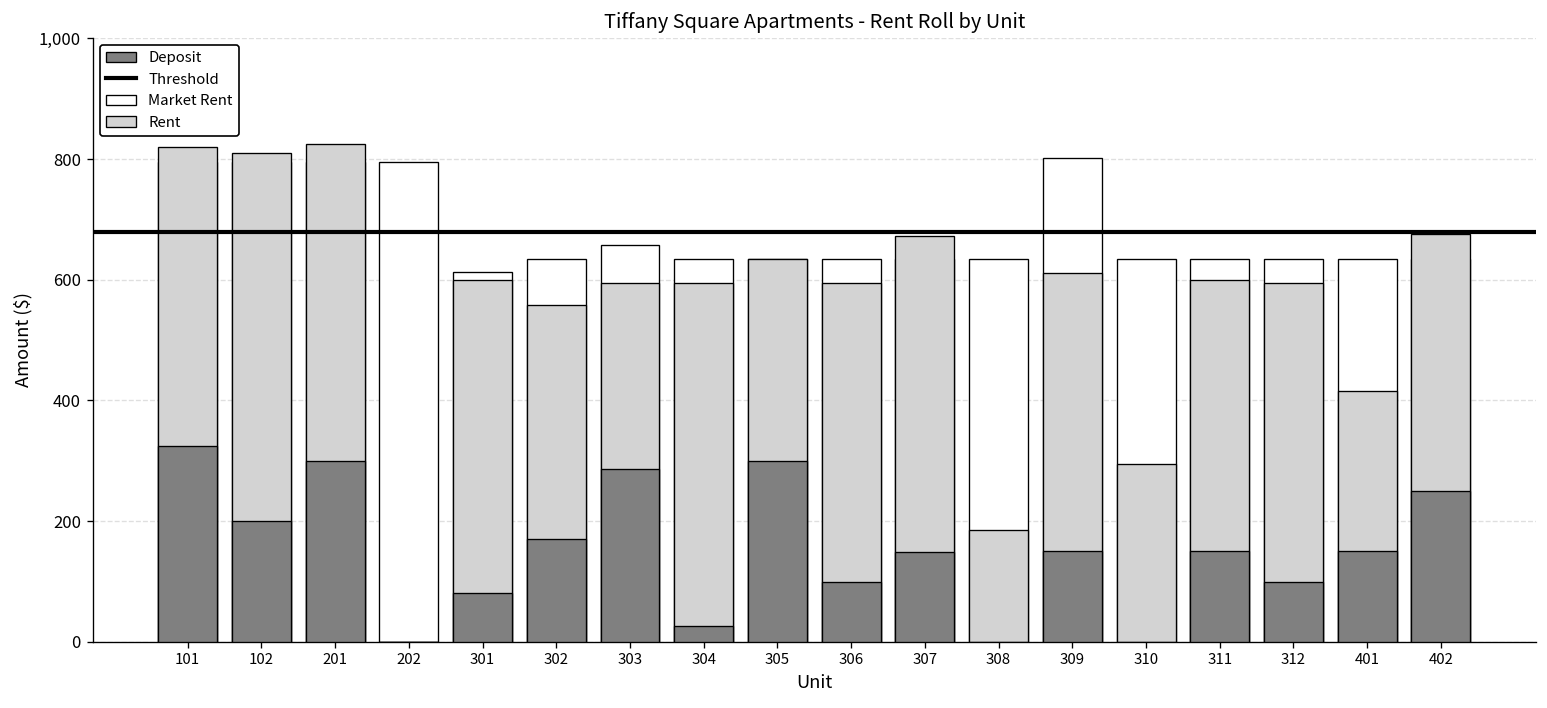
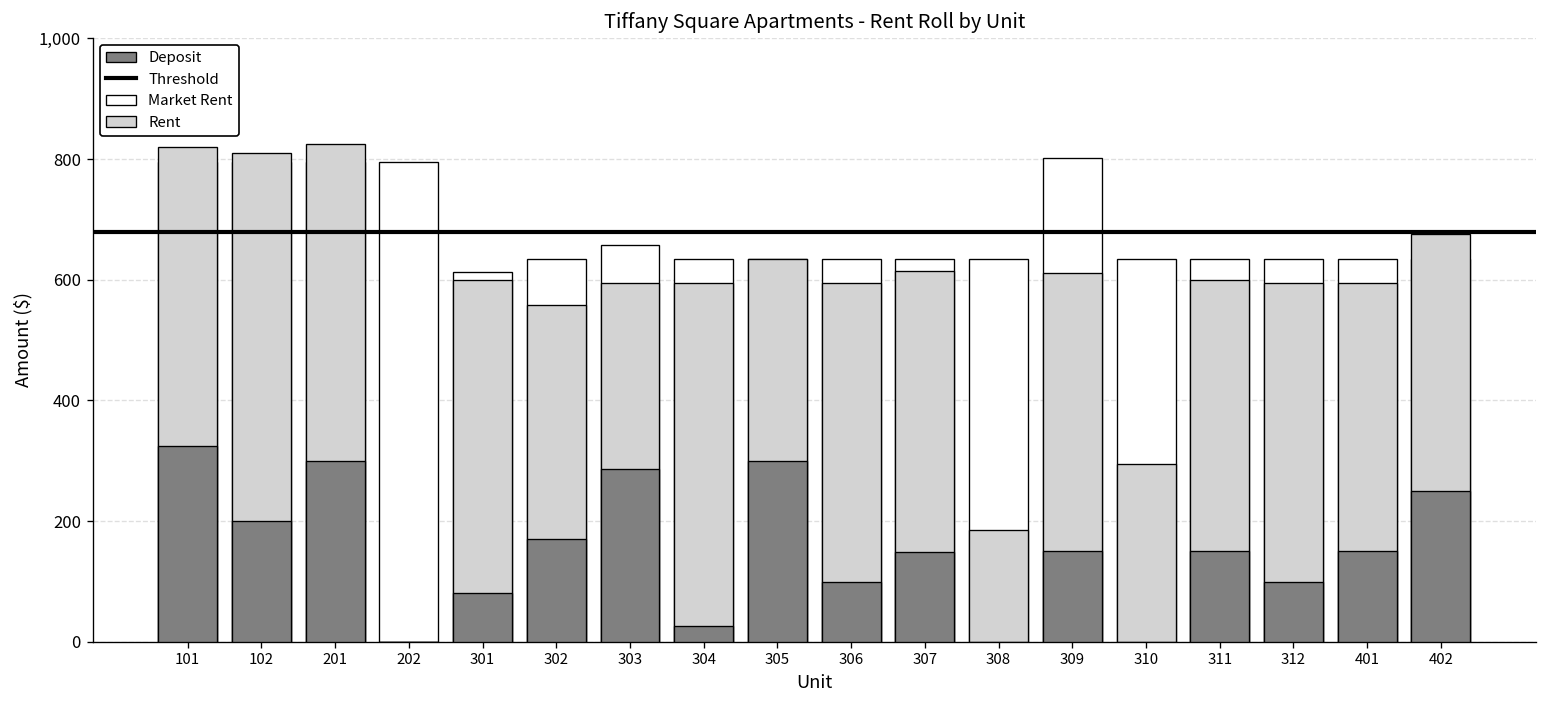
Rent, 307: 670 -> 620
Rent, 401: 420 -> 600
